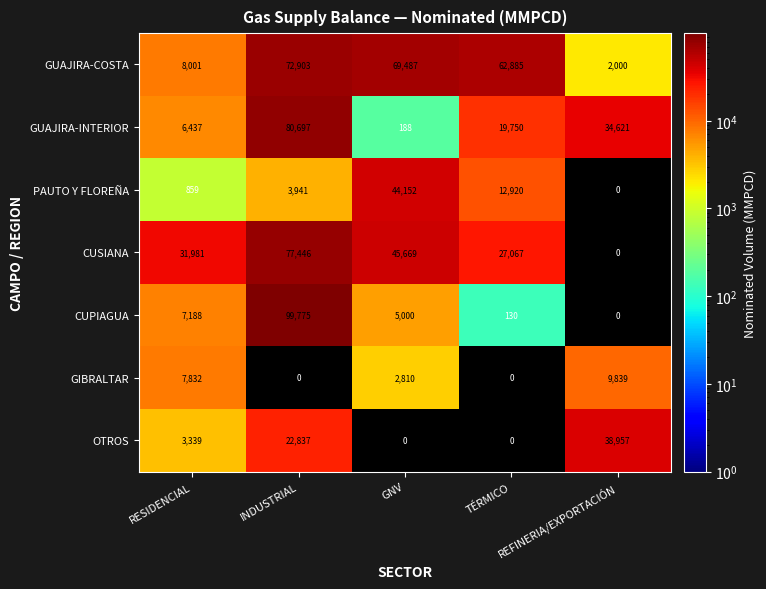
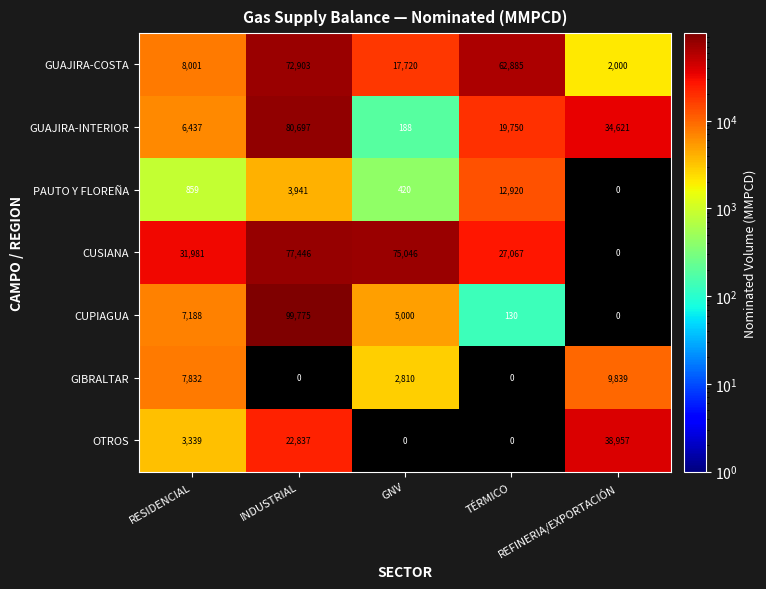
GUAJIRA-COSTA, GNV: 69,487 -> 17,720
PAUTO Y FLOREÑA, GNV: 44,152 -> 420
CUSIANA, GNV: 45,669 -> 75,046
